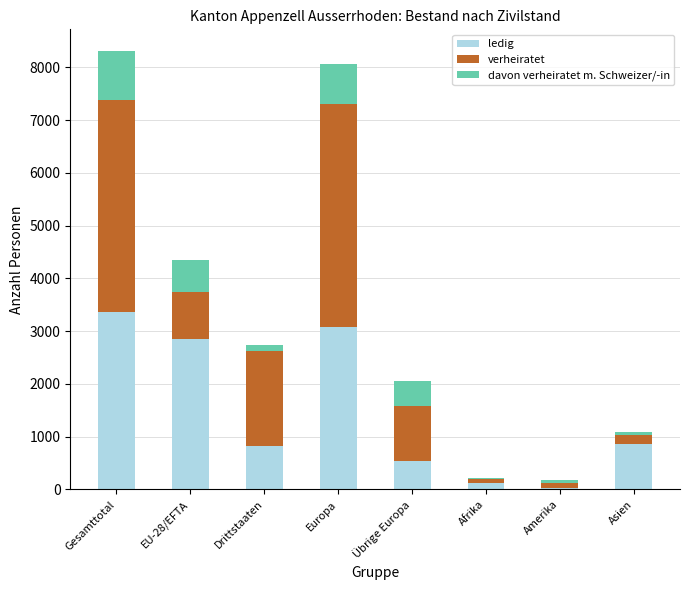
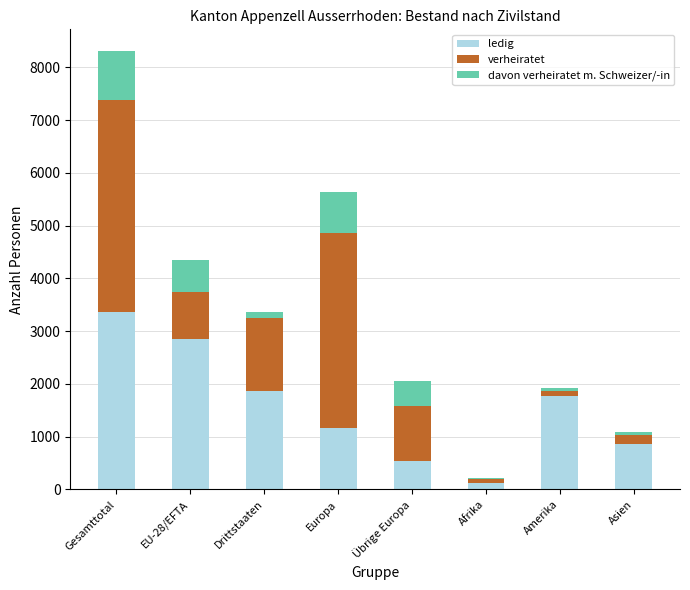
ledig, Drittstaaten: 800 -> 1900
verheiratet, Drittstaaten: 1800 -> 1400
ledig, Europa: 3100 -> 1200
verheiratet, Europa: 4200 -> 3700
ledig, Amerika: 0 -> 1800
